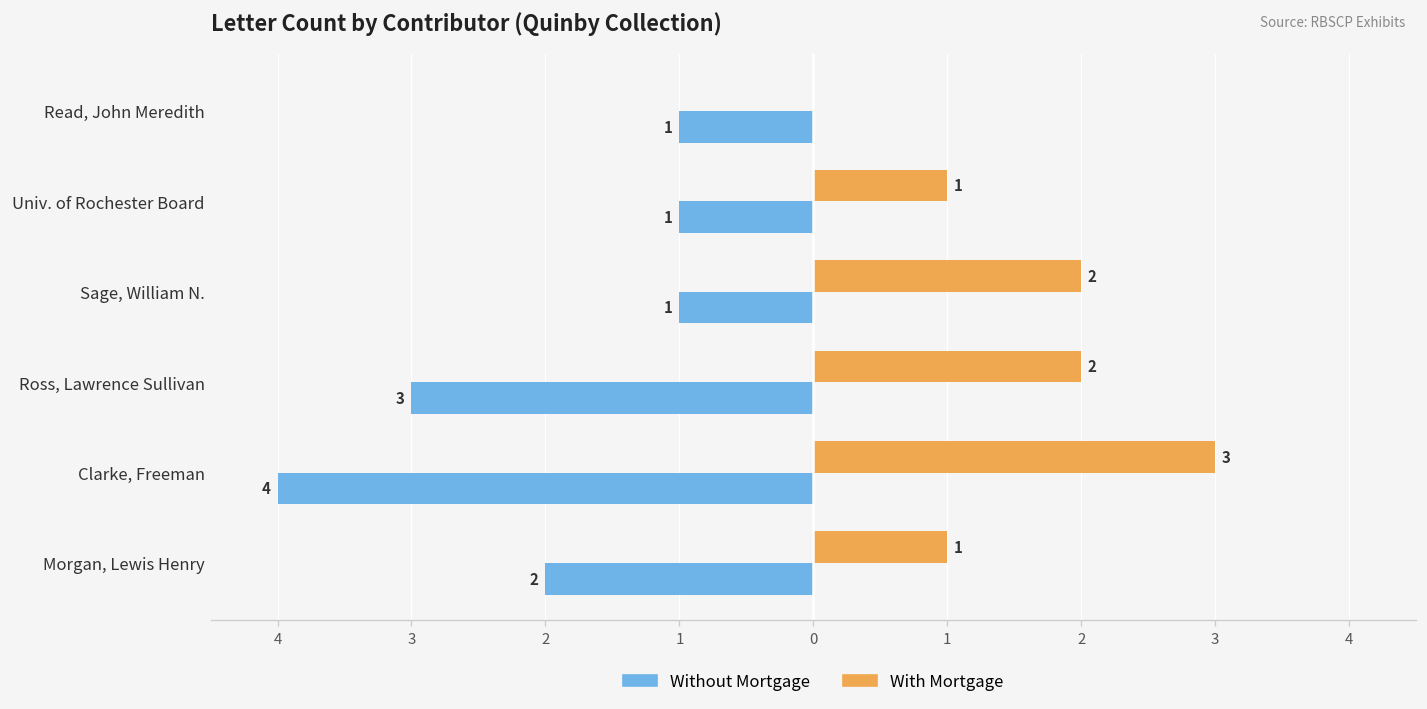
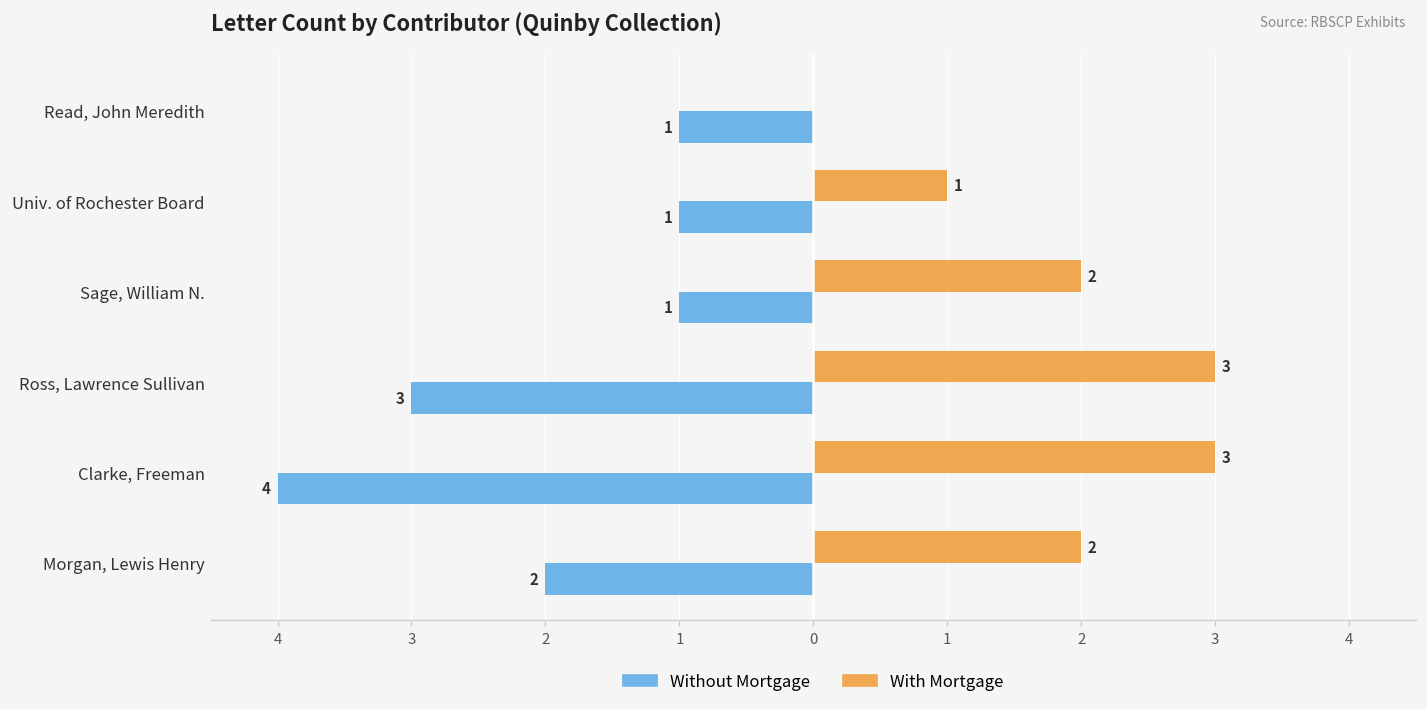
With Mortgage, Ross, Lawrence Sullivan: 2 -> 3
With Mortgage, Morgan, Lewis Henry: 1 -> 2
